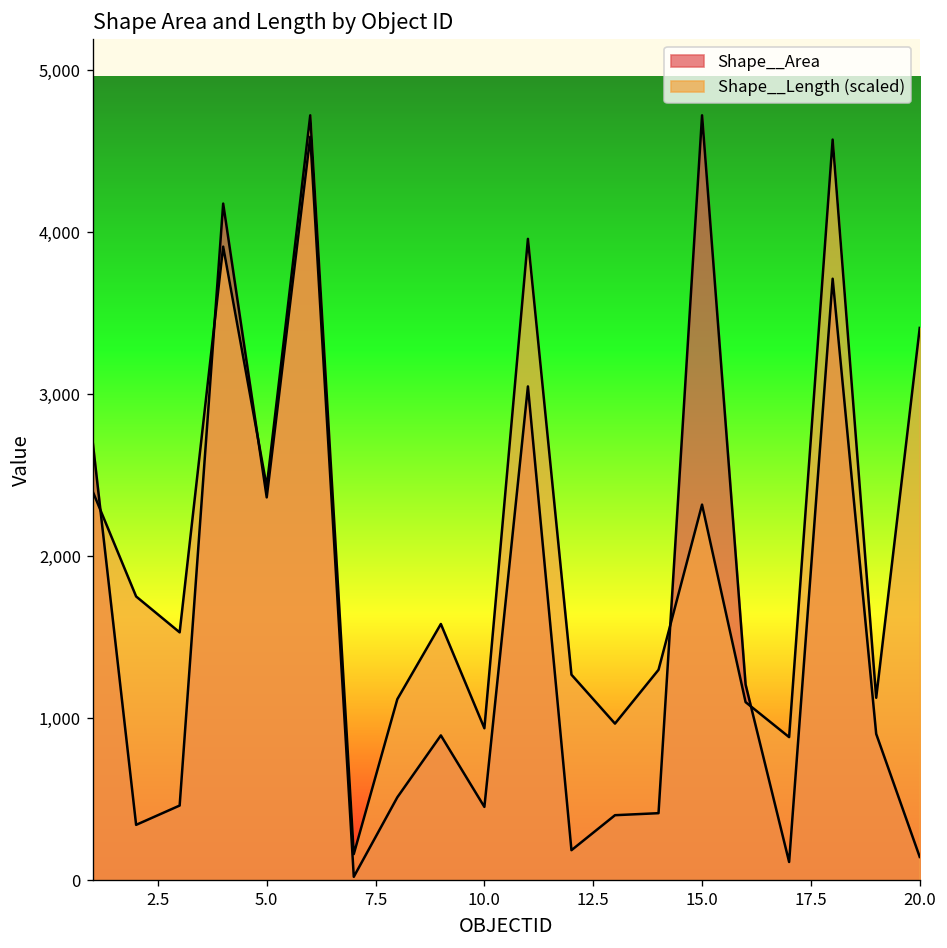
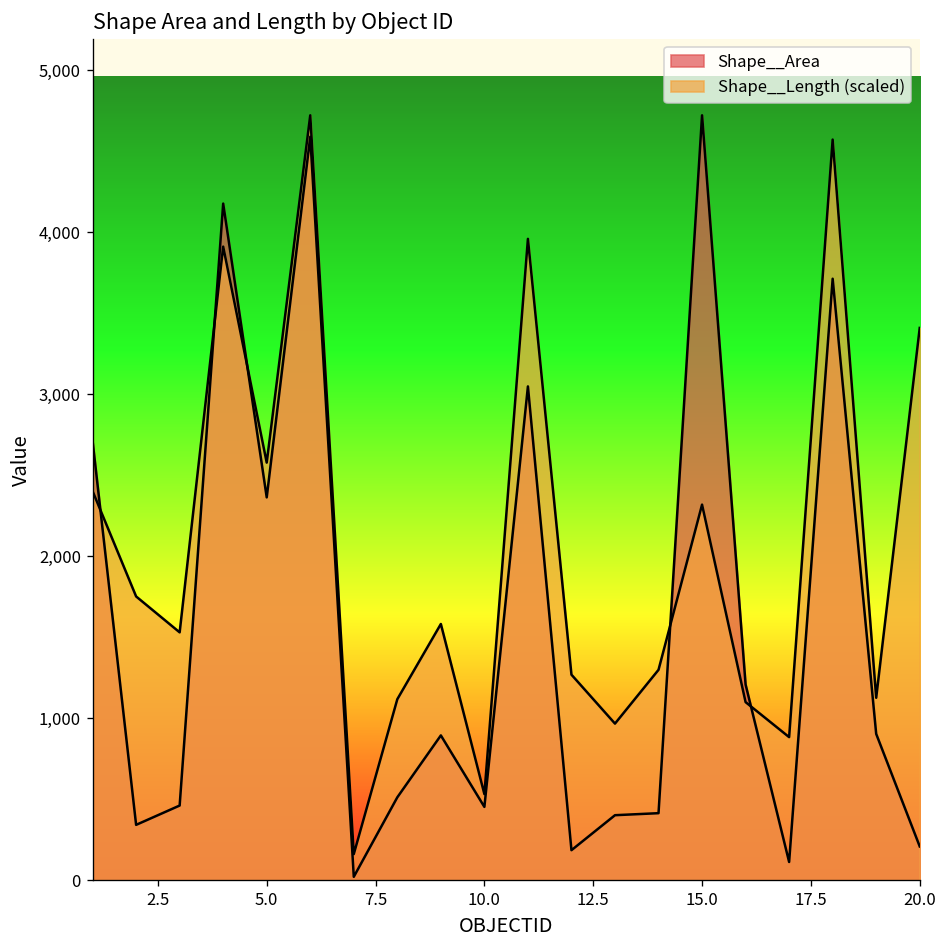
Shape__Length (scaled), 5.0: 2,430 -> 2,580
Shape__Length (scaled), 10.0: 940 -> 530
Shape__Area, 20.0: 150 -> 210
